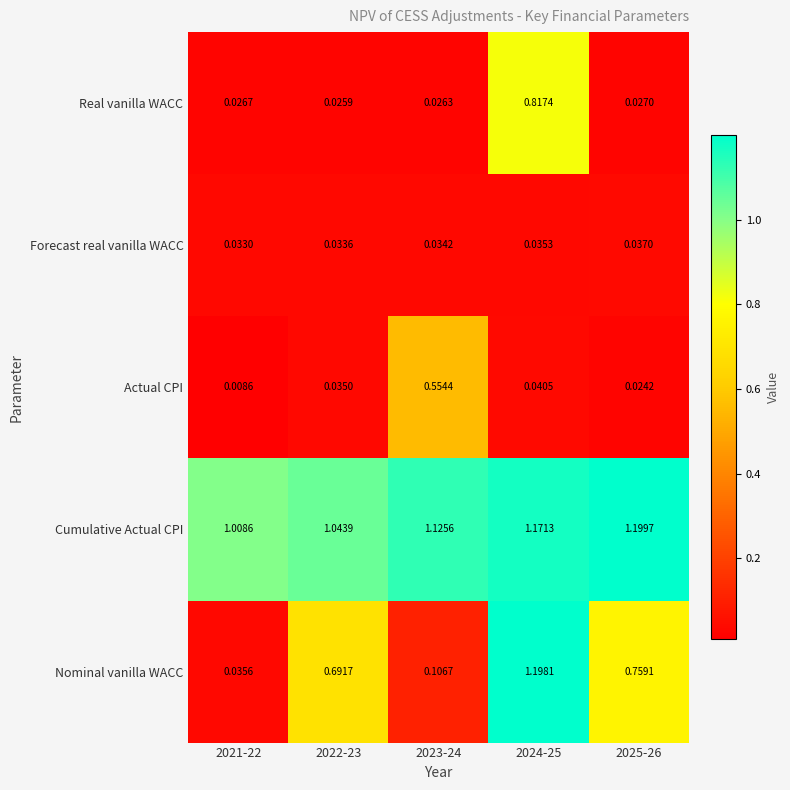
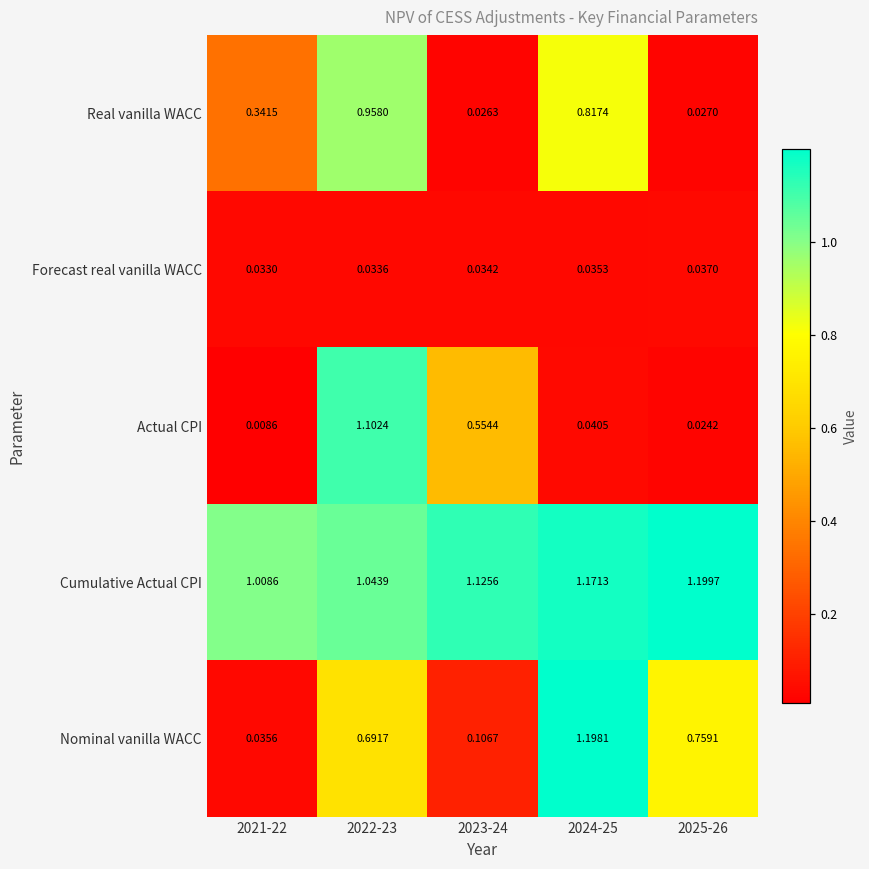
Real vanilla WACC, 2021-22: 0.0267 -> 0.3415
Real vanilla WACC, 2022-23: 0.0259 -> 0.9580
Actual CPI, 2022-23: 0.0350 -> 1.1024
